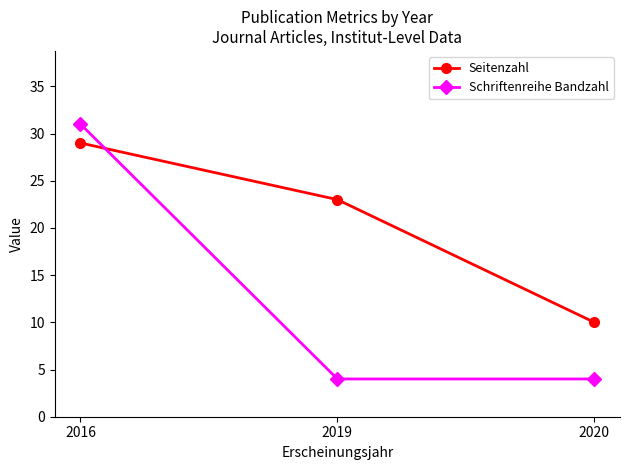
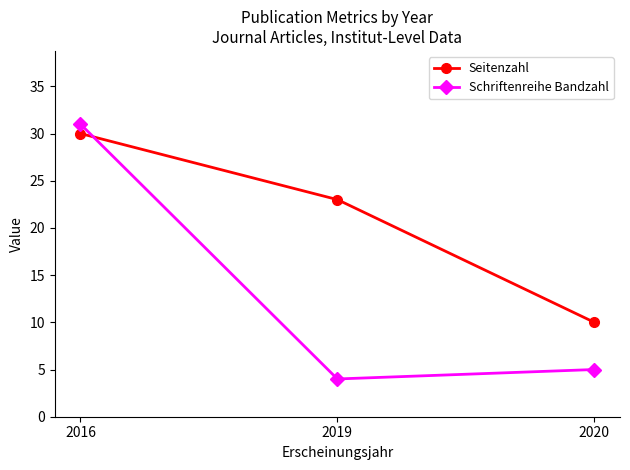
Seitenzahl, 2016: 29 -> 30
Schriftenreihe Bandzahl, 2020: 4 -> 5
